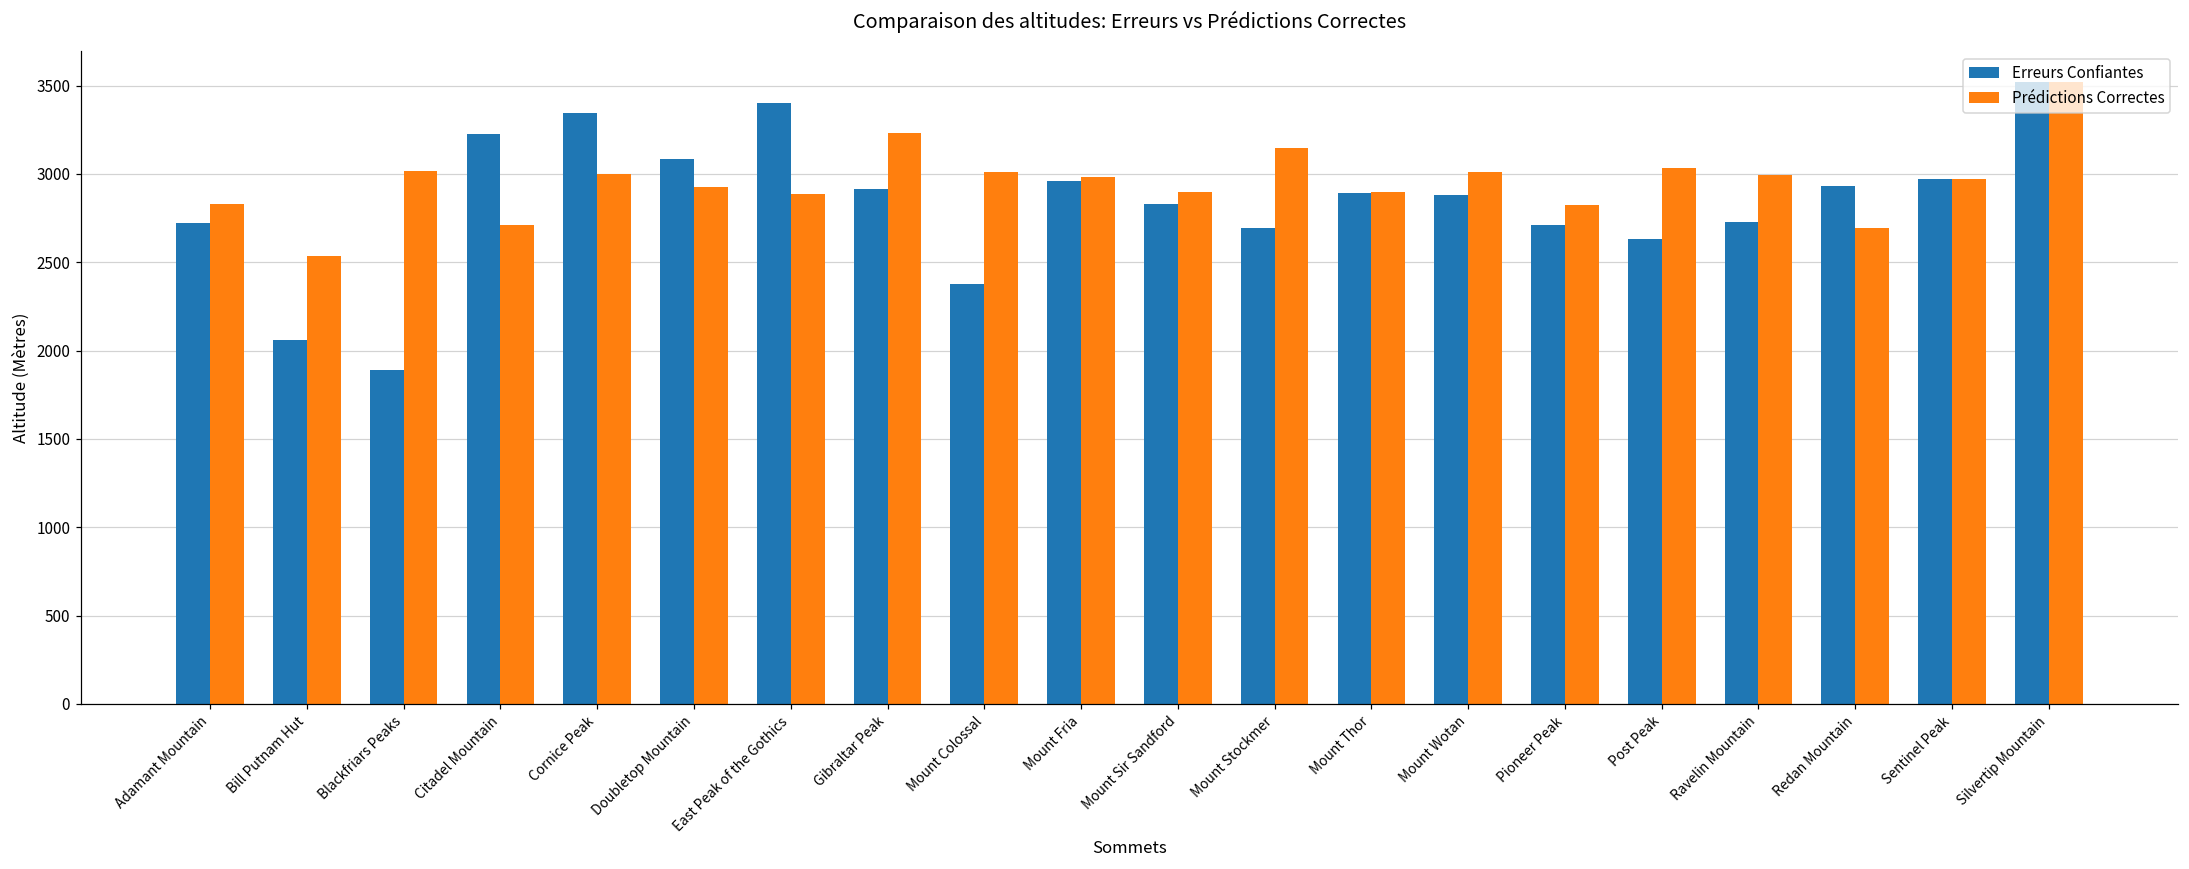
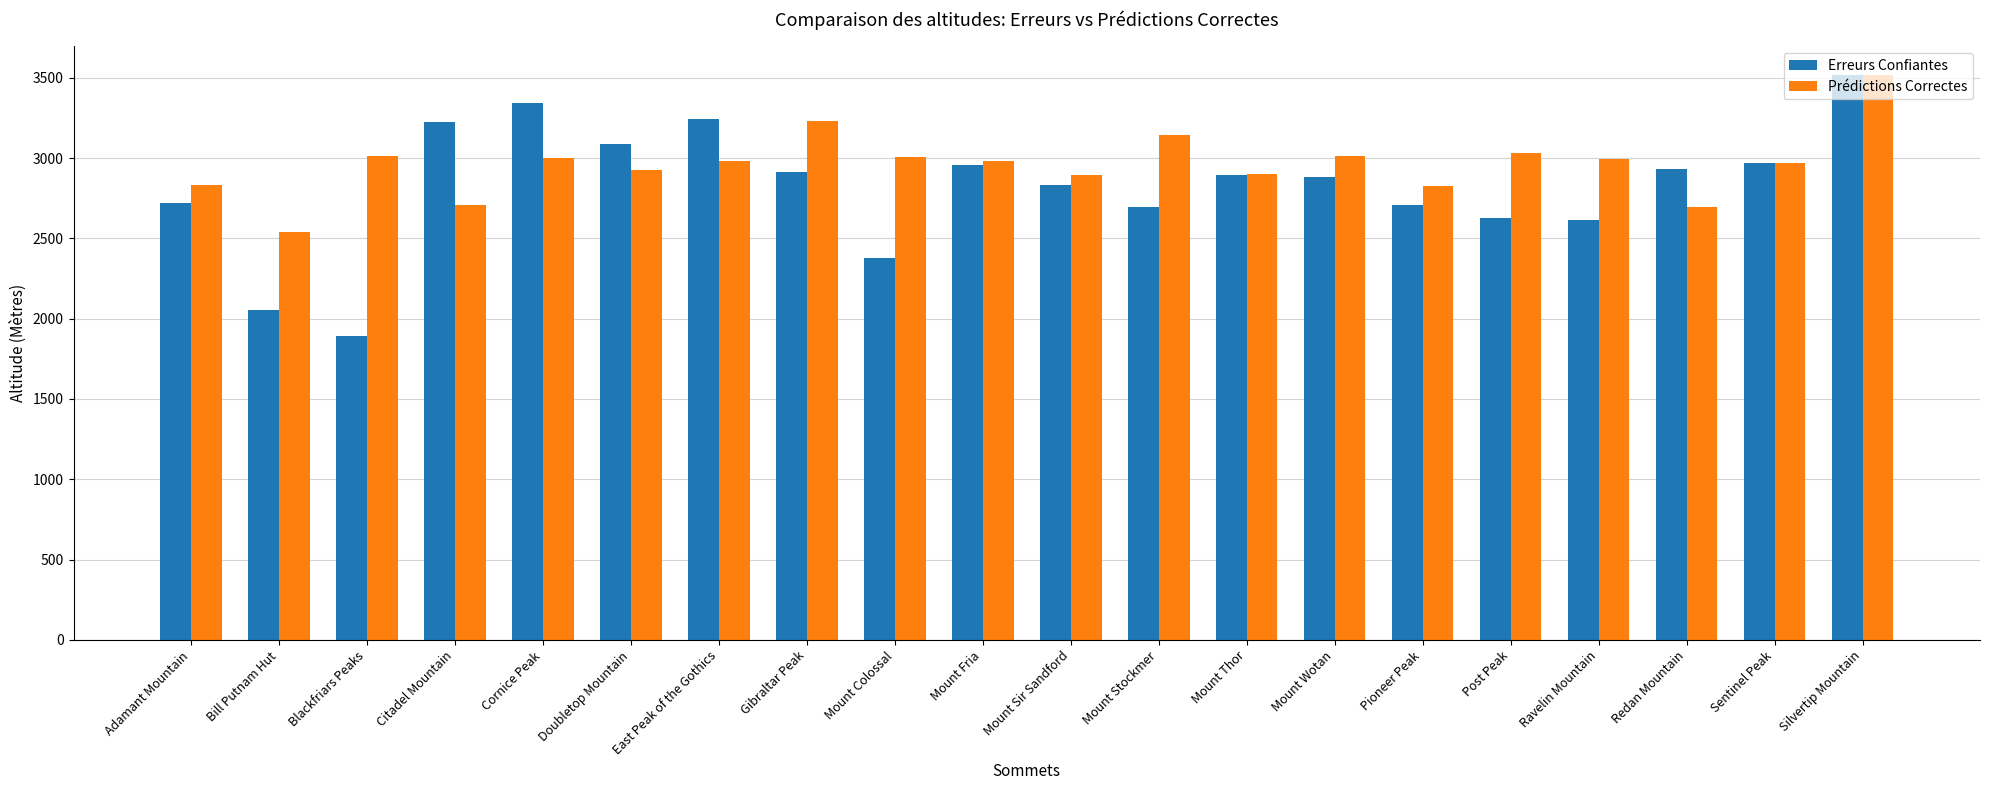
Erreurs Confiantes, East Peak of the Gothics: 3400 -> 3250
Prédictions Correctes, East Peak of the Gothics: 2880 -> 2980
Erreurs Confiantes, Ravelin Mountain: 2730 -> 2610
